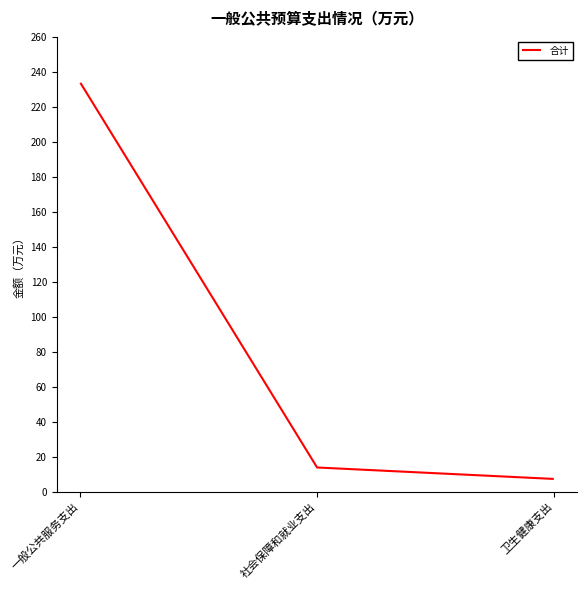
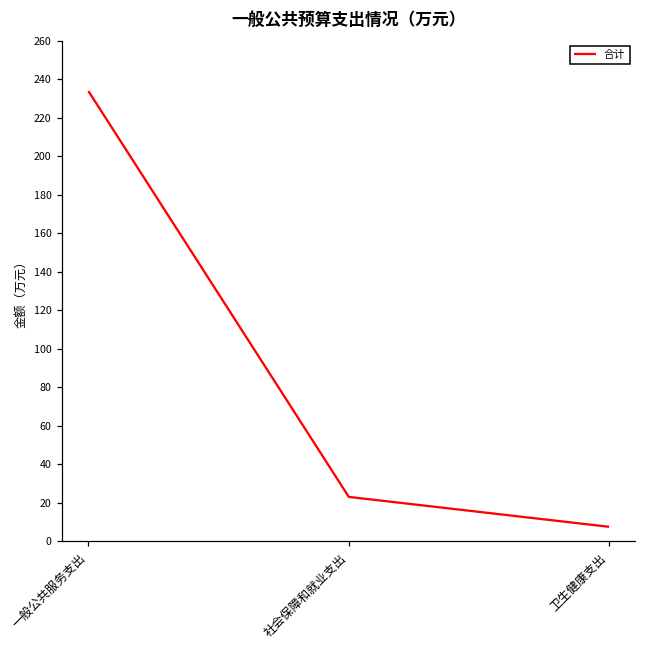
社会保障和就业支出: 14 -> 23
